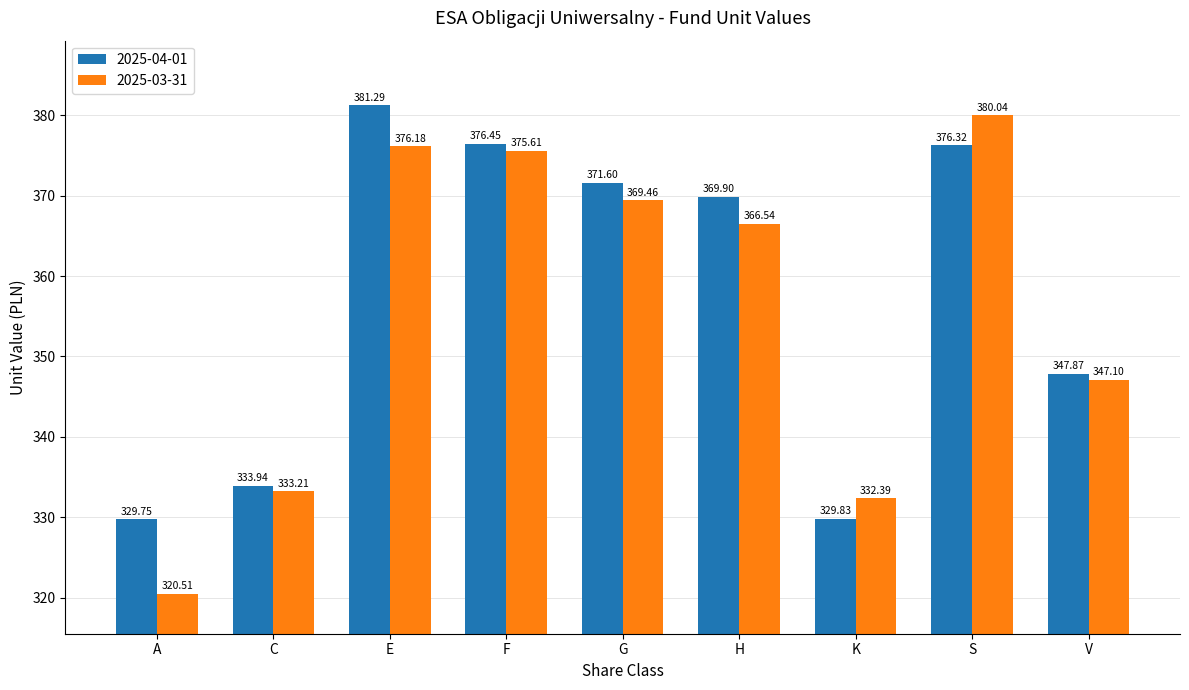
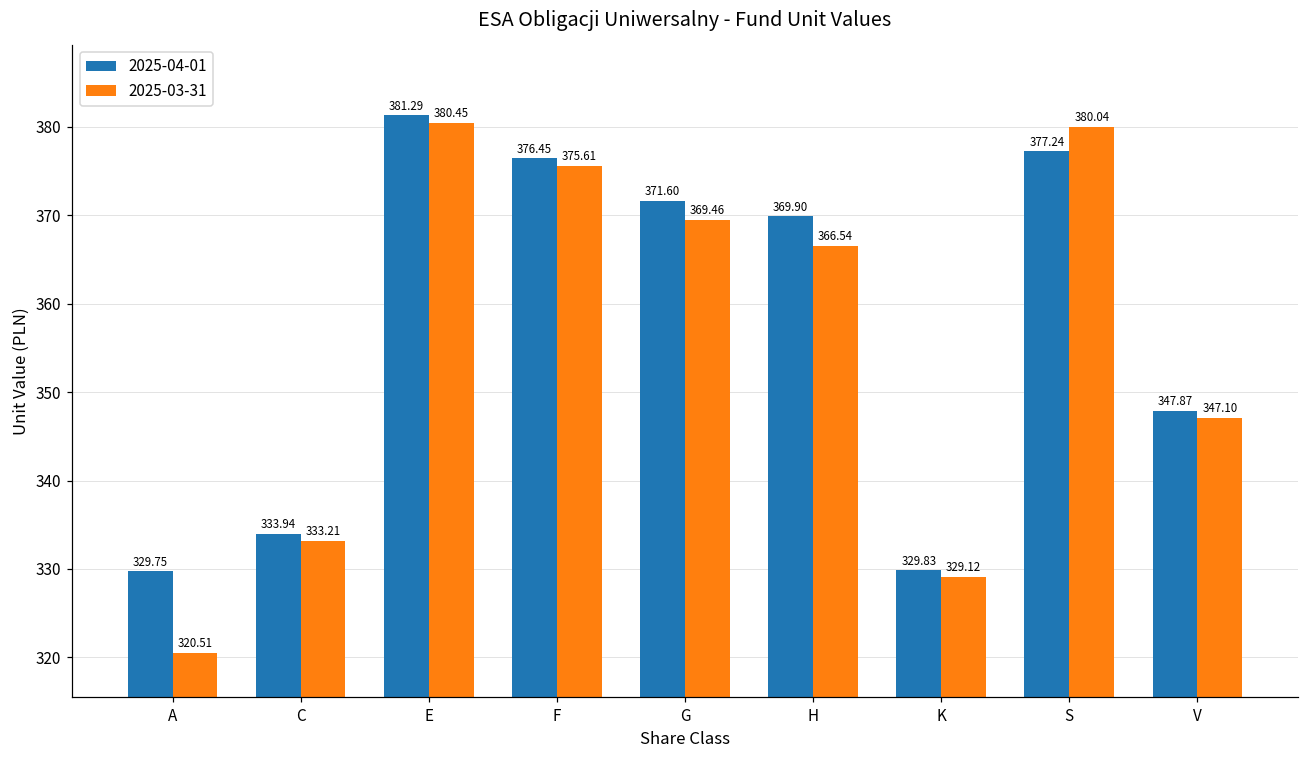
2025-03-31, E: 376.18 -> 380.45
2025-03-31, K: 332.39 -> 329.12
2025-04-01, S: 376.32 -> 377.24
